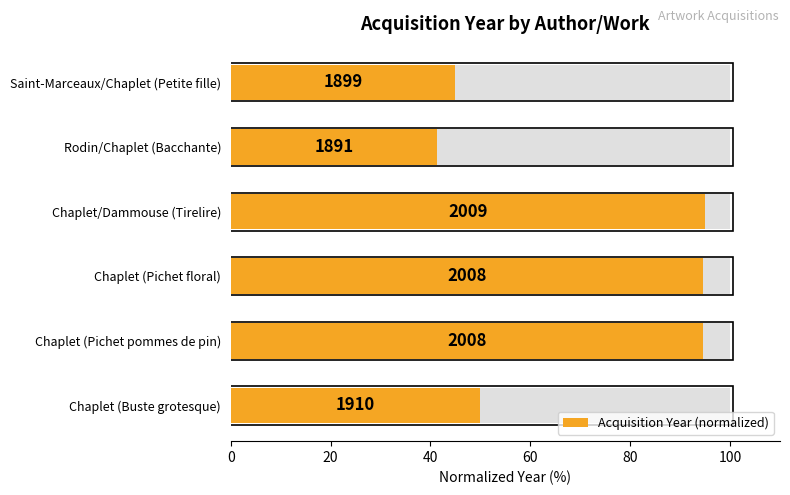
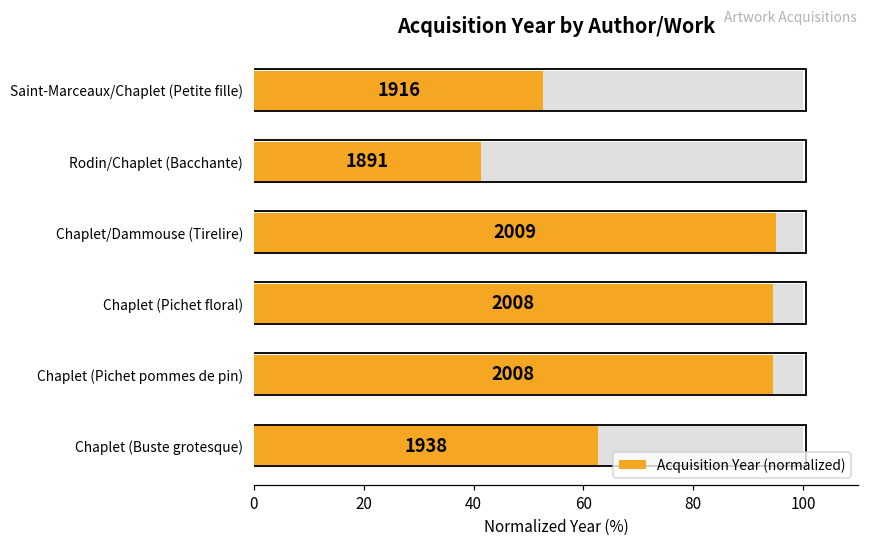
Acquisition Year (normalized), Saint-Marceaux/Chaplet (Petite fille): 1899 -> 1916
Acquisition Year (normalized), Chaplet (Buste grotesque): 1910 -> 1938
